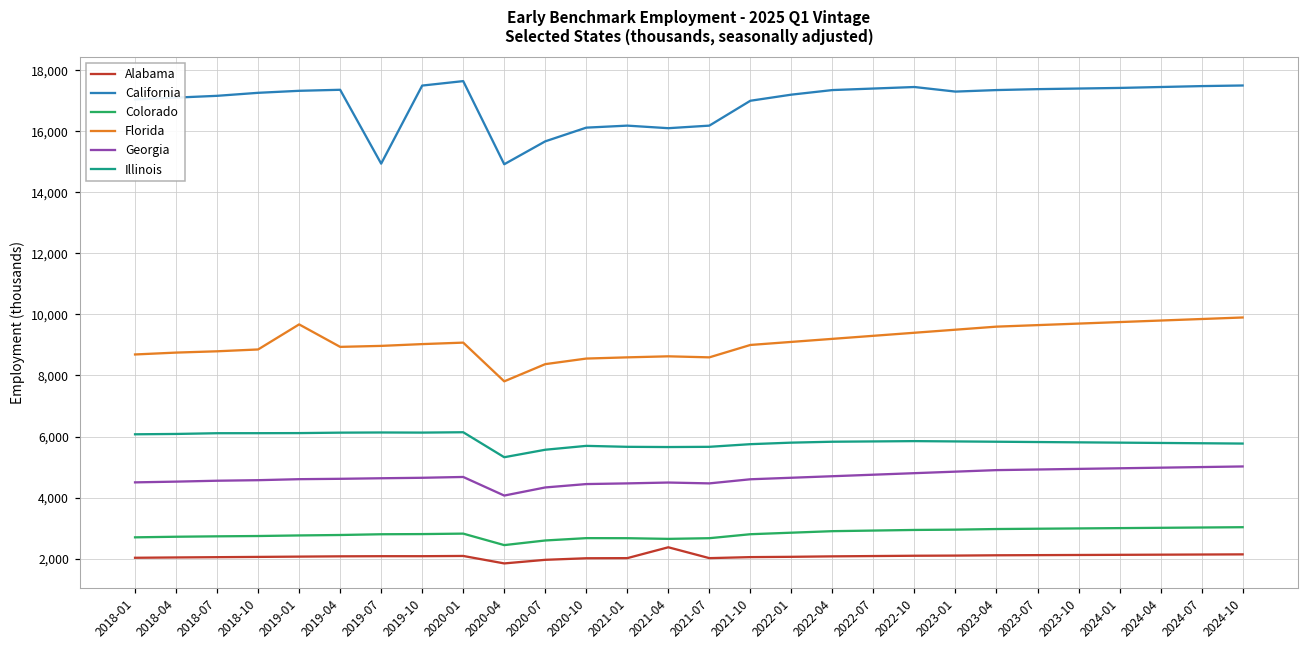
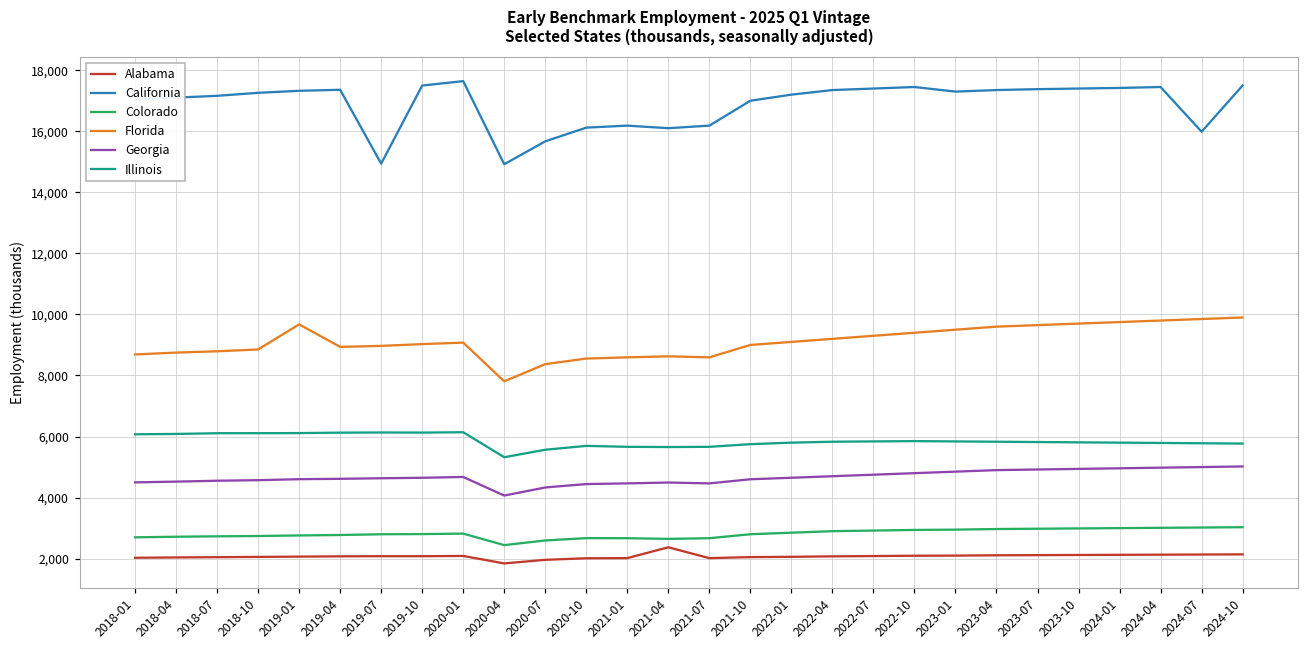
California, 2024-07: 17,500 -> 16,000
